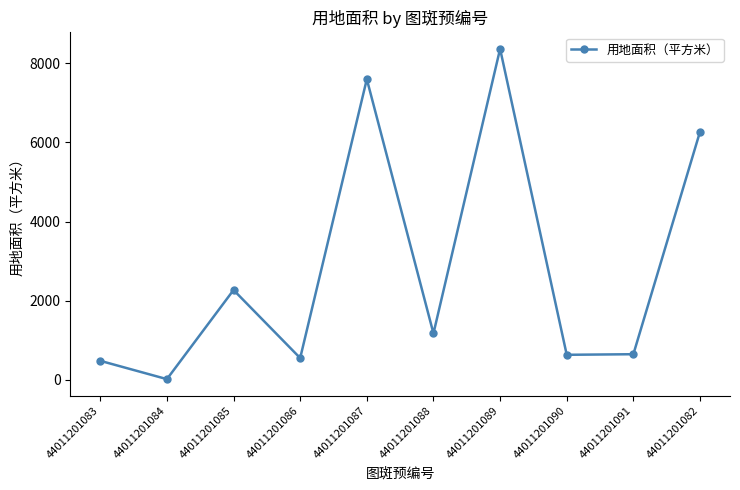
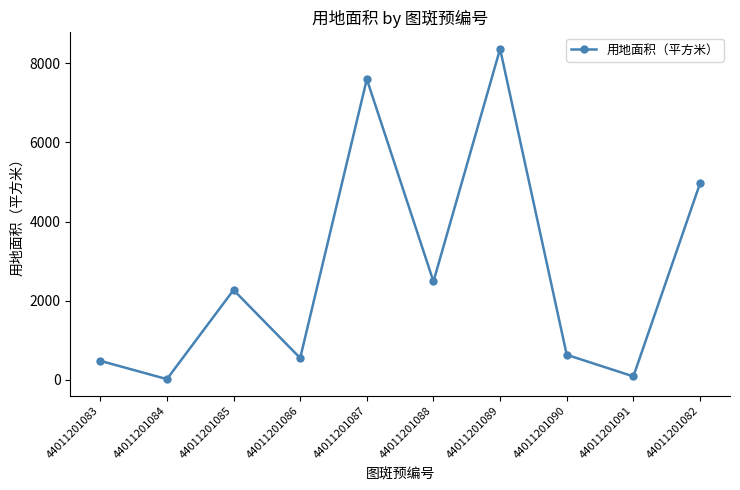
44011201088: 1200 -> 2500
44011201091: 700 -> 100
44011201082: 6300 -> 5000
